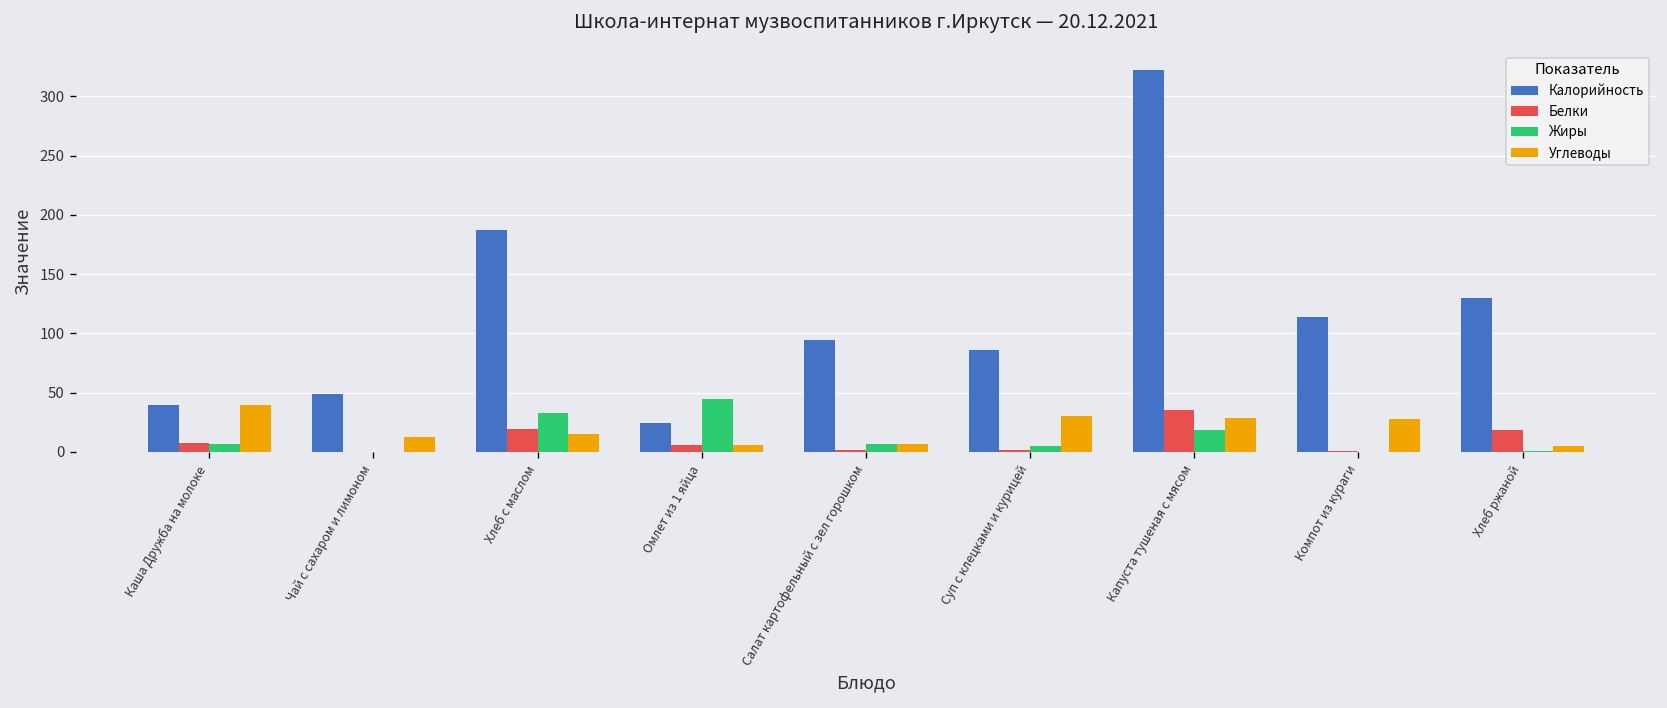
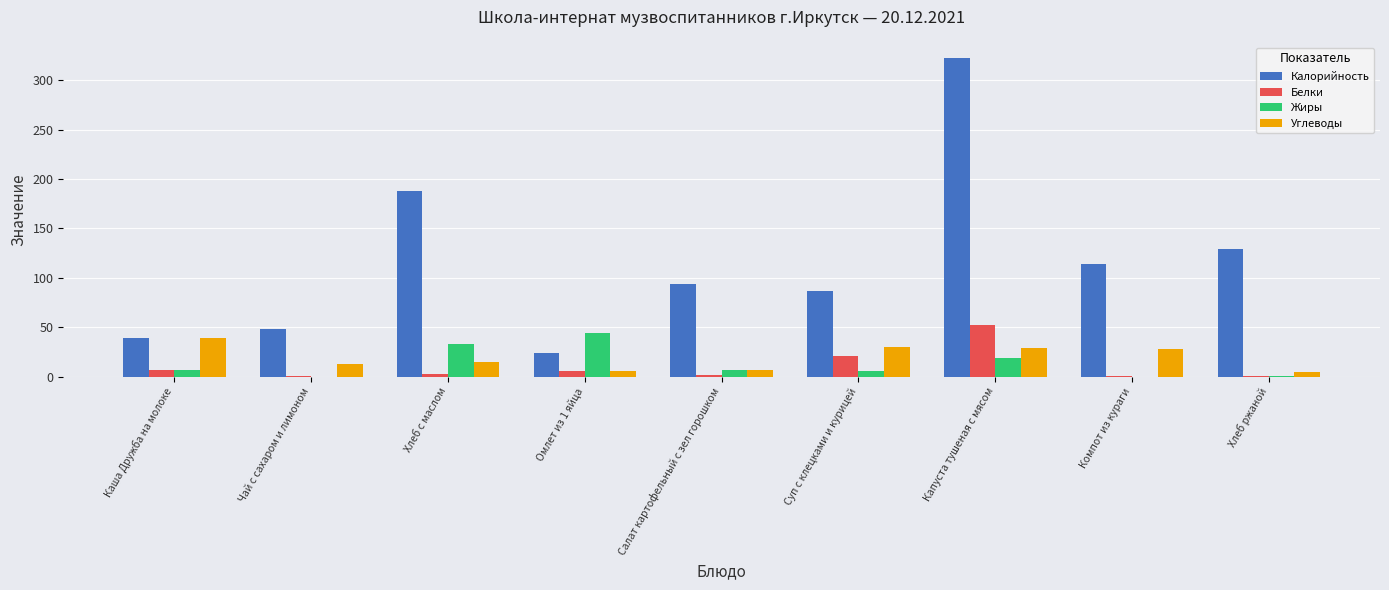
Белки, Хлеб с маслом: 20 -> 0
Белки, Суп с клецками и курицей: 0 -> 20
Белки, Капуста тушеная с мясом: 40 -> 50
Белки, Хлеб ржаной: 20 -> 0
